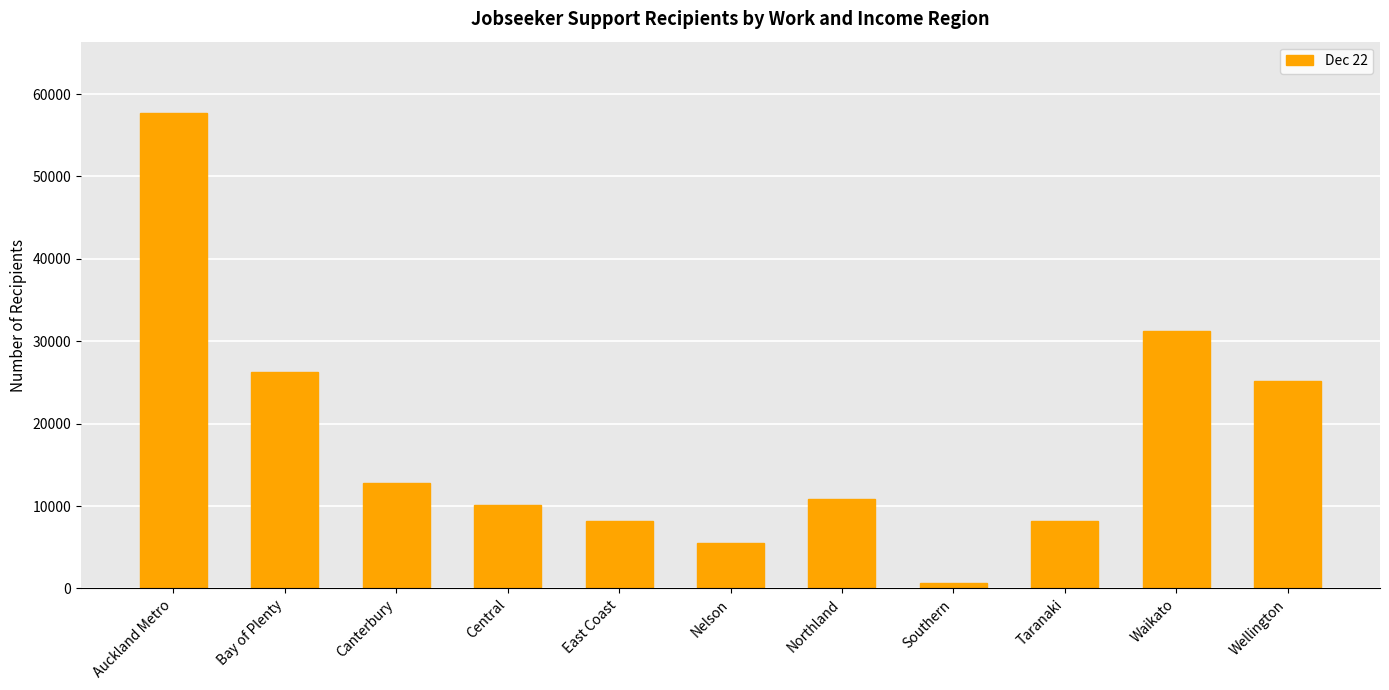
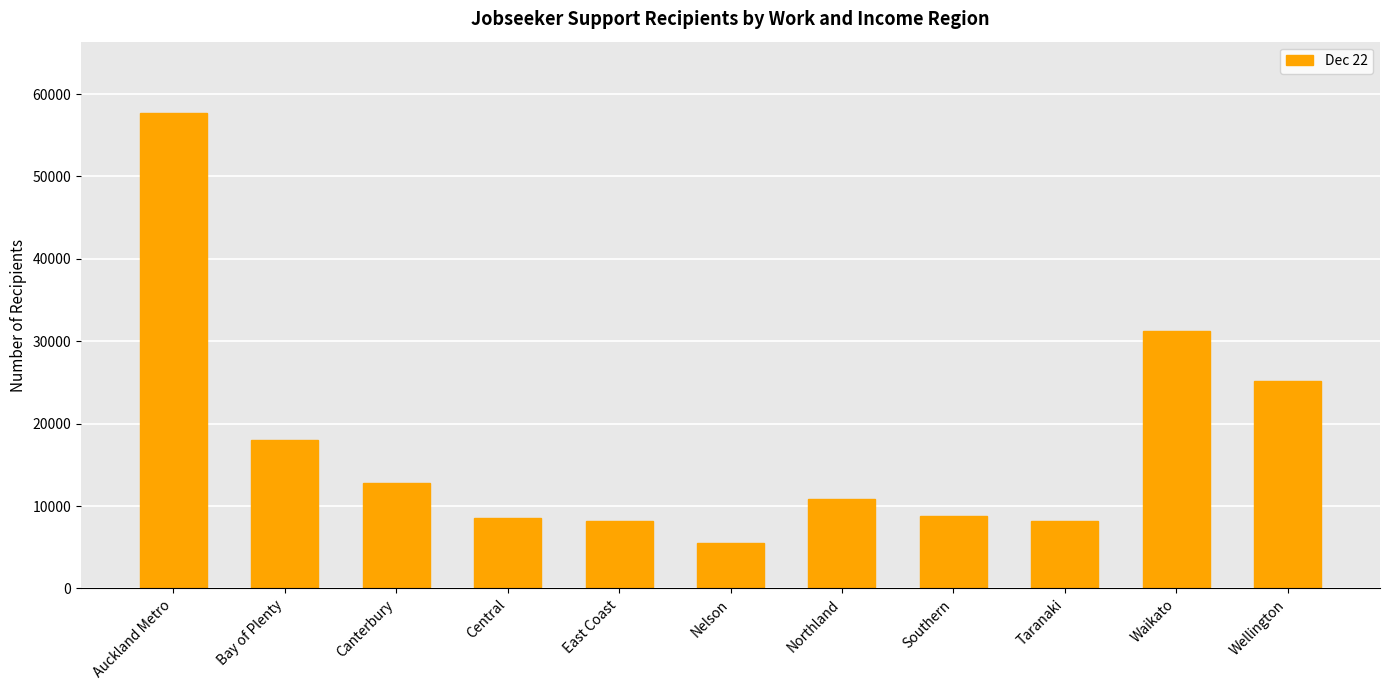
Bay of Plenty: 26000 -> 18000
Central: 10000 -> 9000
Southern: 1000 -> 9000
